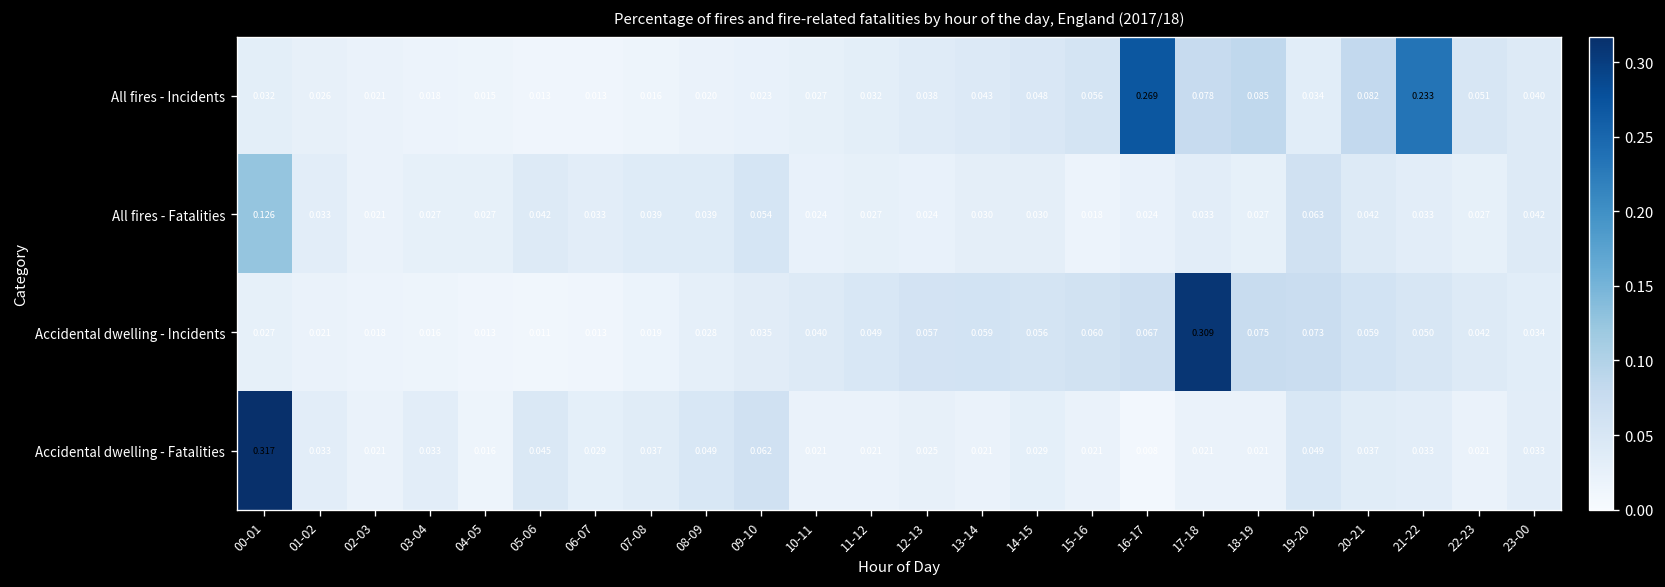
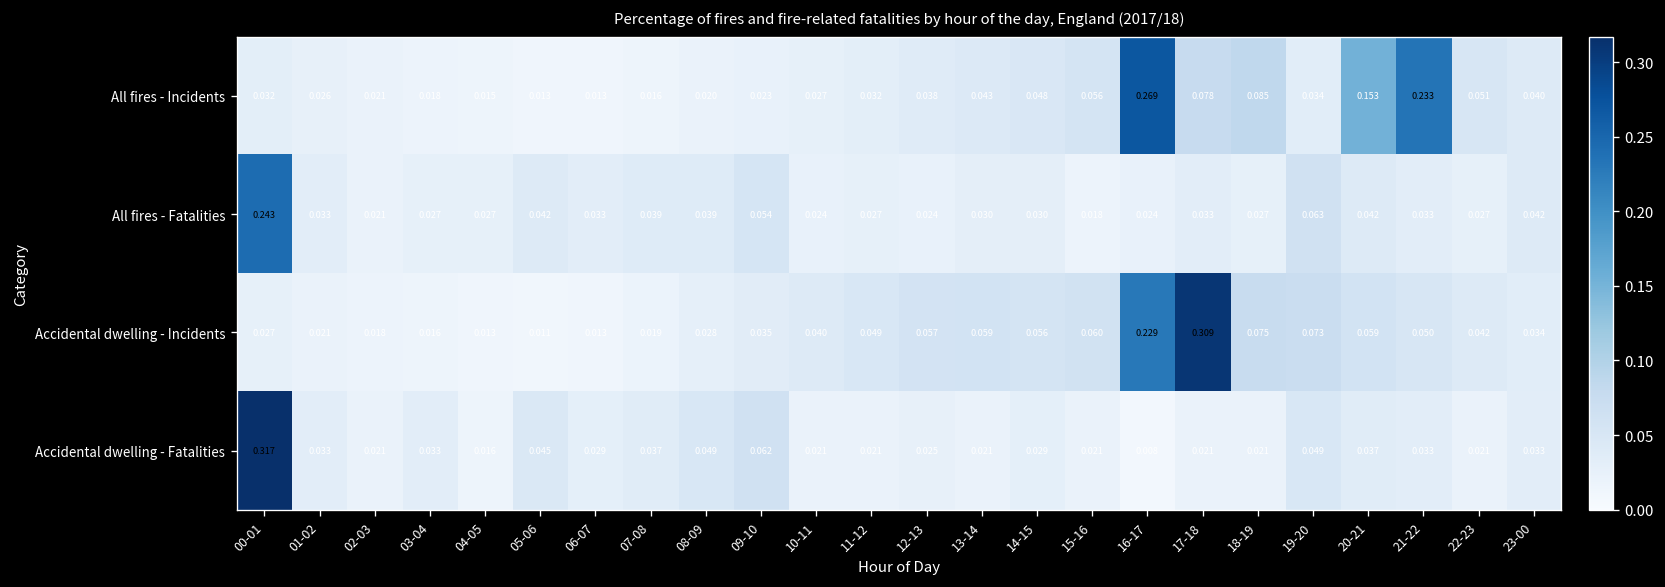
All fires - Incidents, 20-21: 0.082 -> 0.153
All fires - Fatalities, 00-01: 0.126 -> 0.243
Accidental dwelling - Incidents, 16-17: 0.067 -> 0.229
